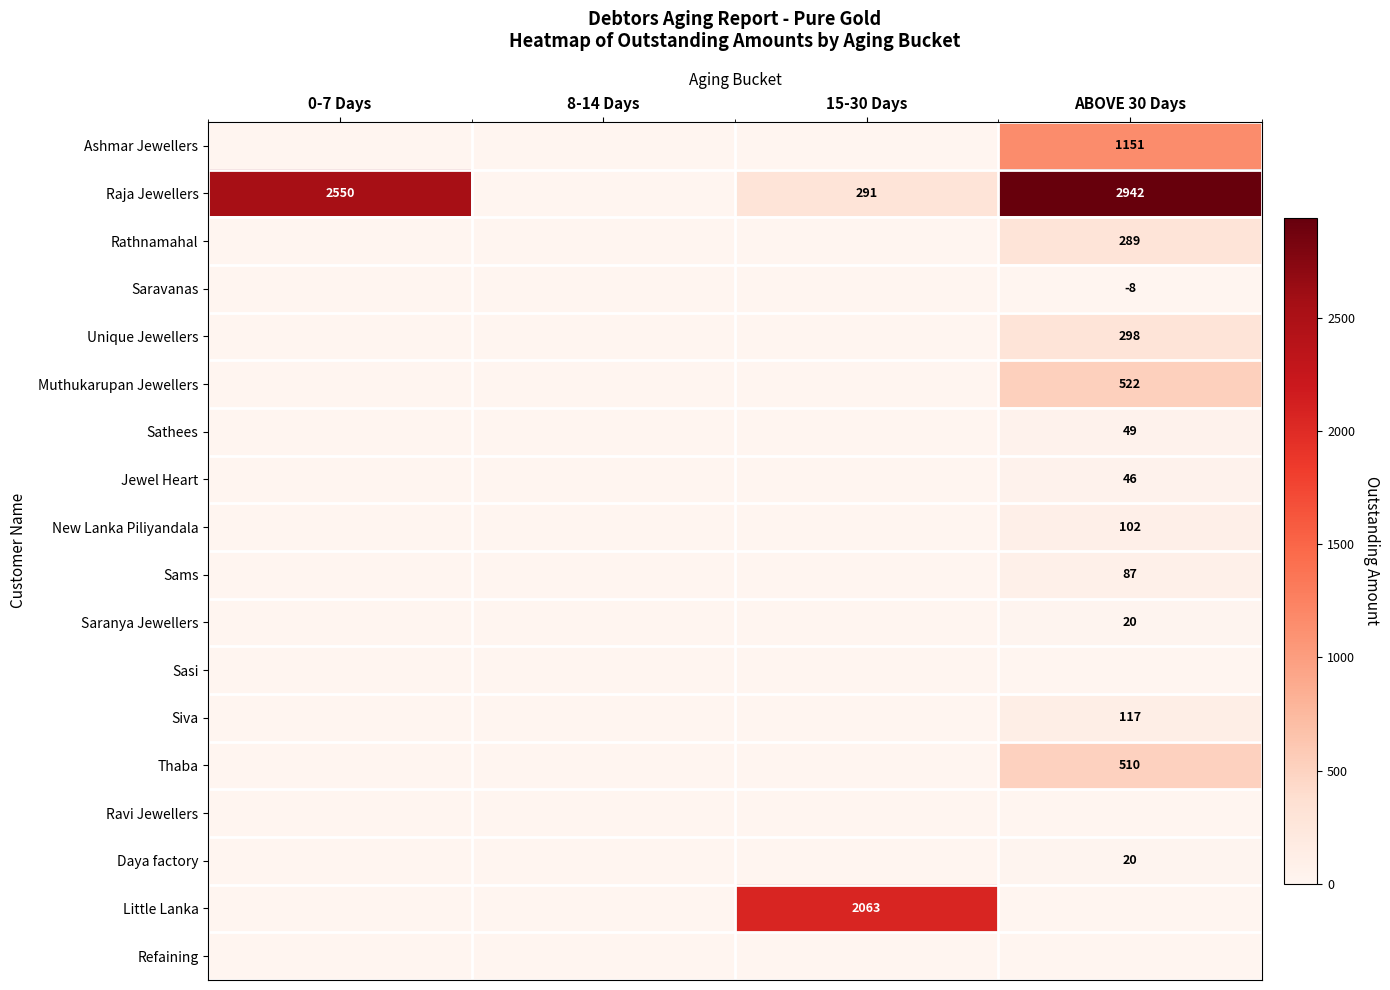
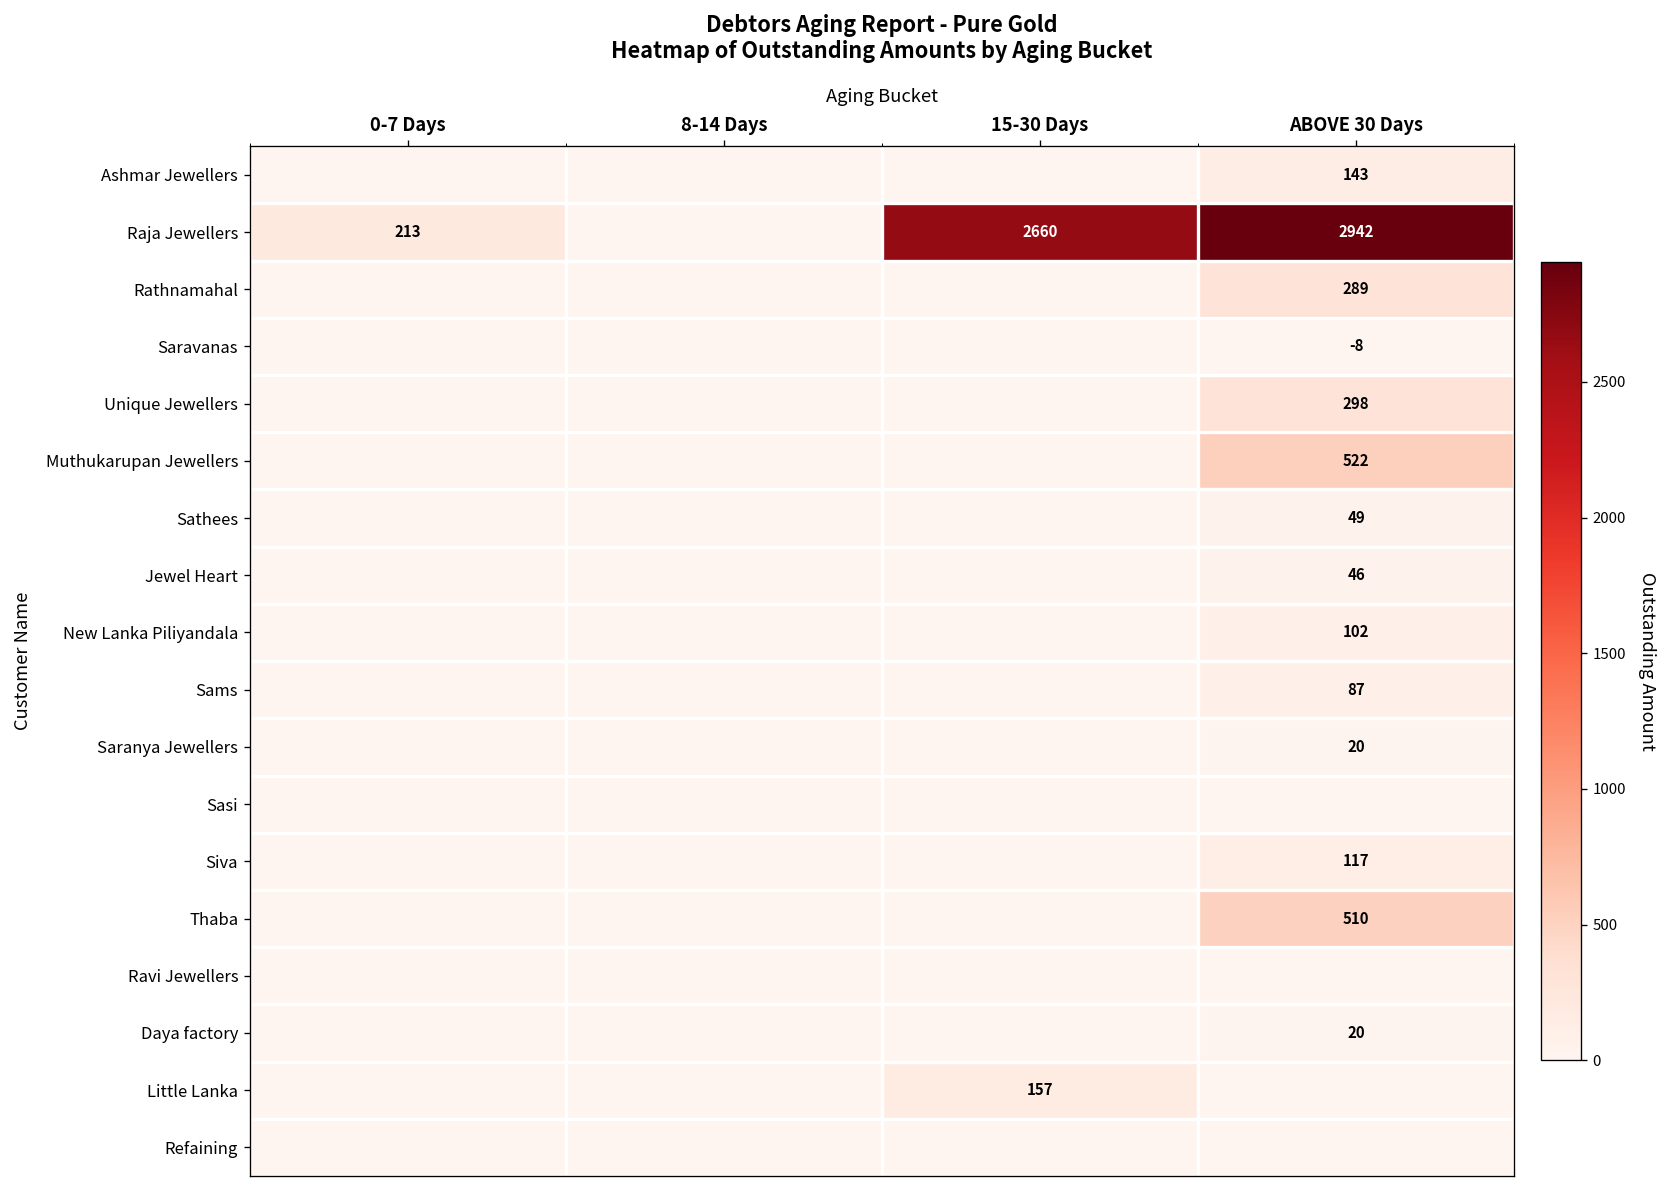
Ashmar Jewellers, ABOVE 30 Days: 1151 -> 143
Raja Jewellers, 0-7 Days: 2550 -> 213
Raja Jewellers, 15-30 Days: 291 -> 2660
Little Lanka, 15-30 Days: 2063 -> 157
